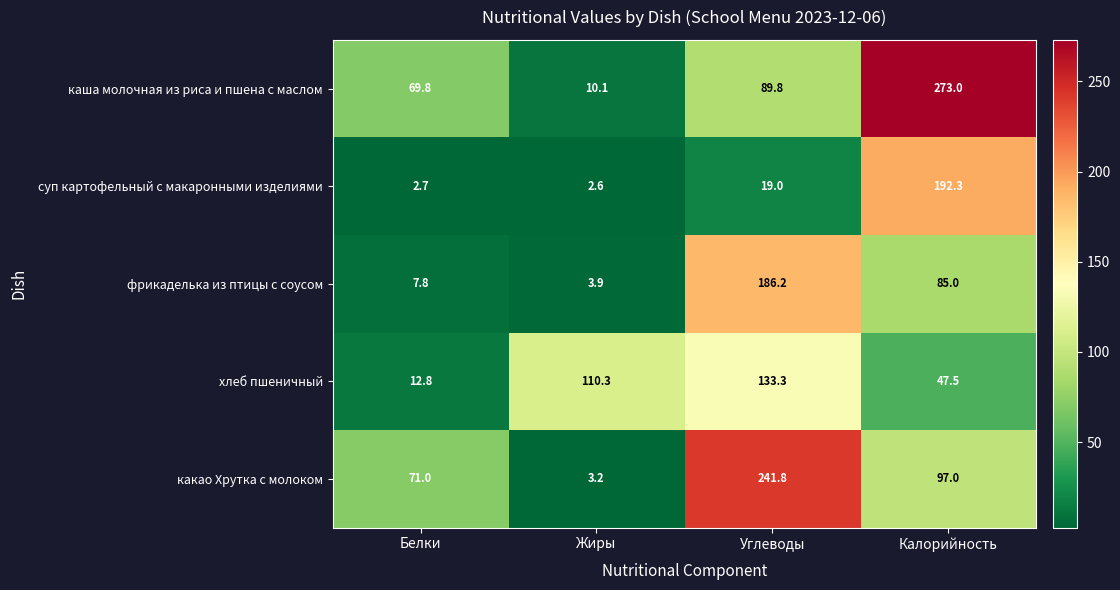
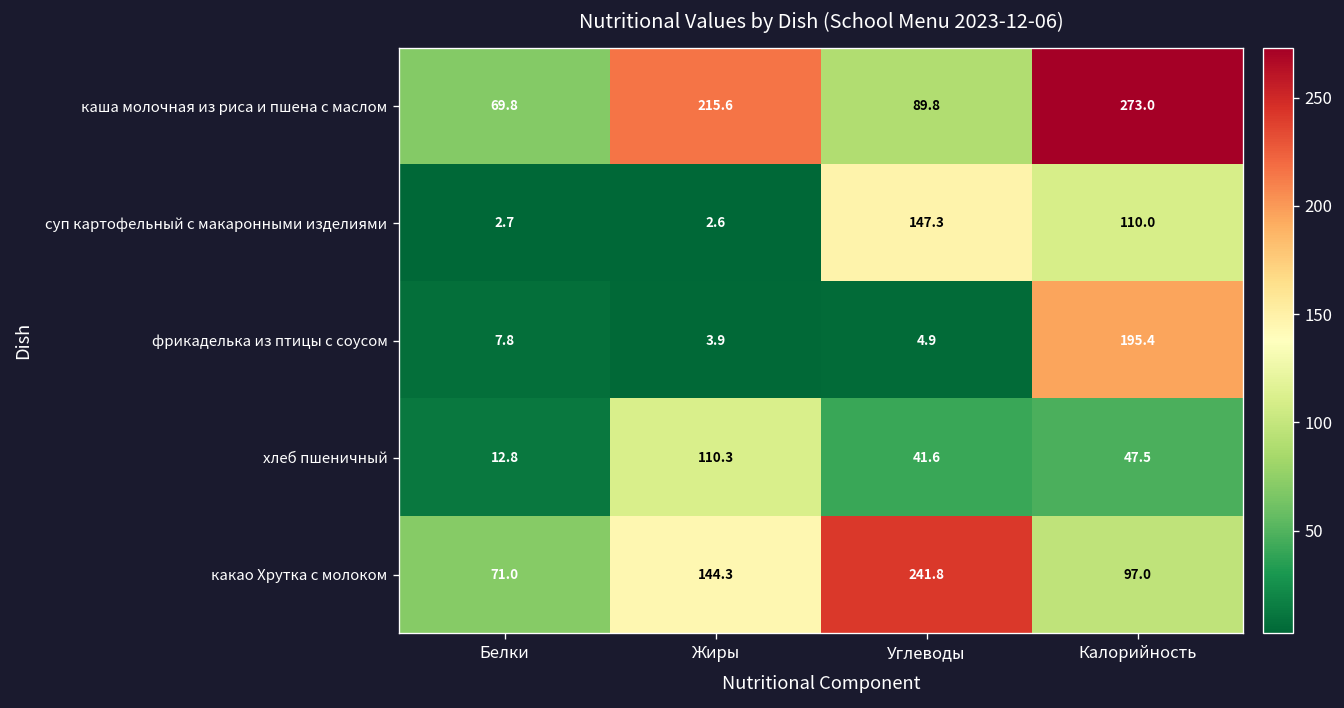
каша молочная из риса и пшена с маслом, Жиры: 10.1 -> 215.6
суп картофельный с макаронными изделиями, Углеводы: 19.0 -> 147.3
суп картофельный с макаронными изделиями, Калорийность: 192.3 -> 110.0
фрикаделька из птицы с соусом, Углеводы: 186.2 -> 4.9
фрикаделька из птицы с соусом, Калорийность: 85.0 -> 195.4
хлеб пшеничный, Углеводы: 133.3 -> 41.6
какао Хрутка с молоком, Жиры: 3.2 -> 144.3
